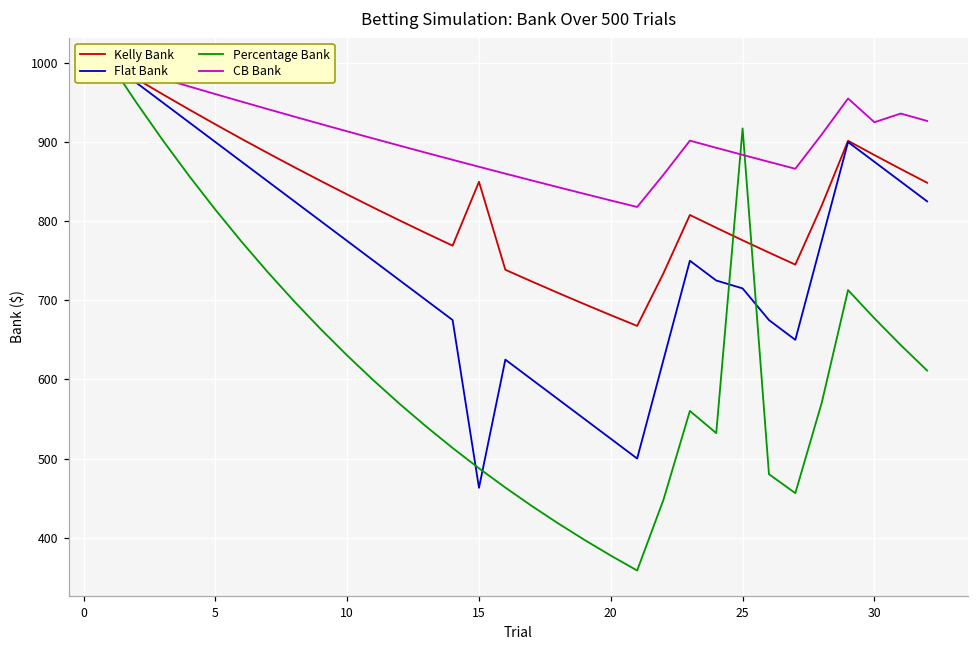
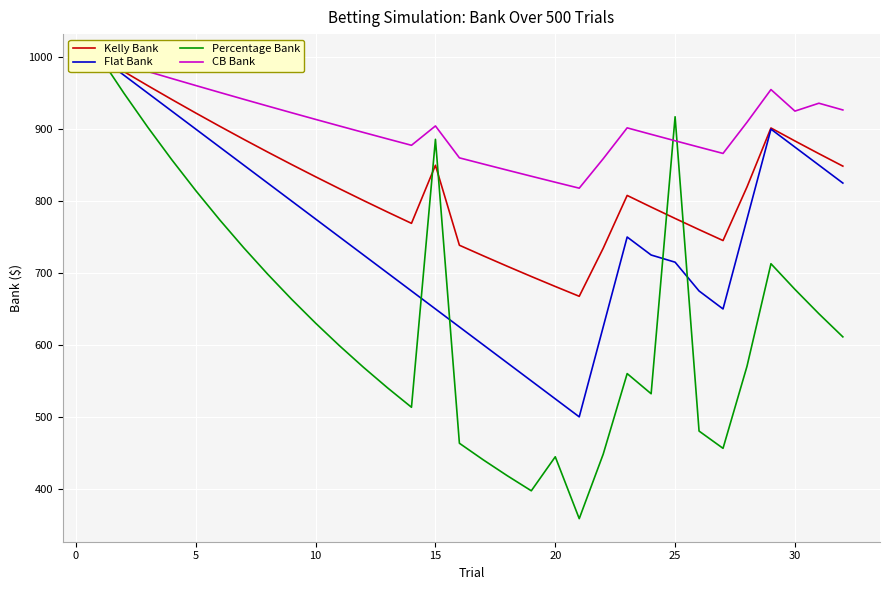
Flat Bank, 15: 460 -> 650
Percentage Bank, 15: 490 -> 890
CB Bank, 15: 870 -> 900
Percentage Bank, 20: 380 -> 440
